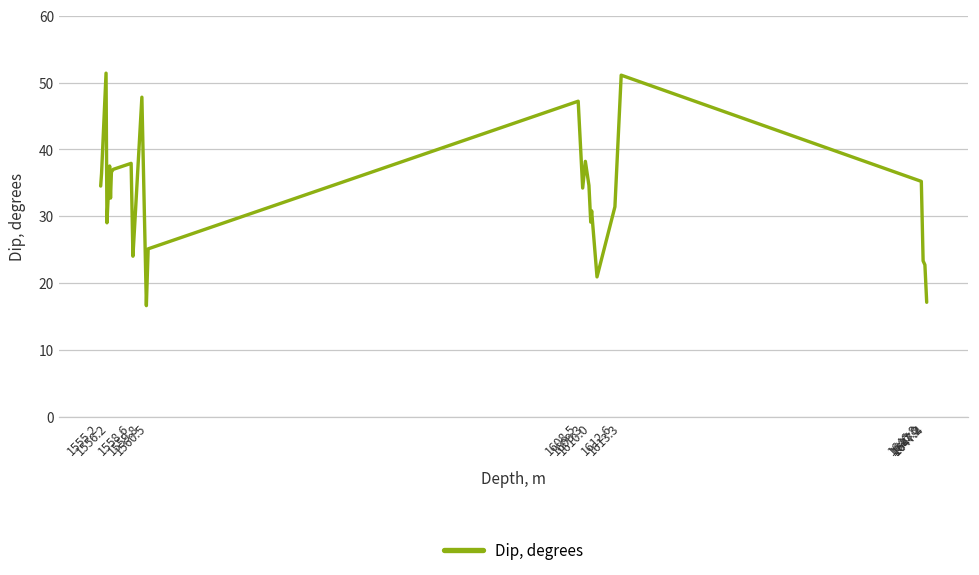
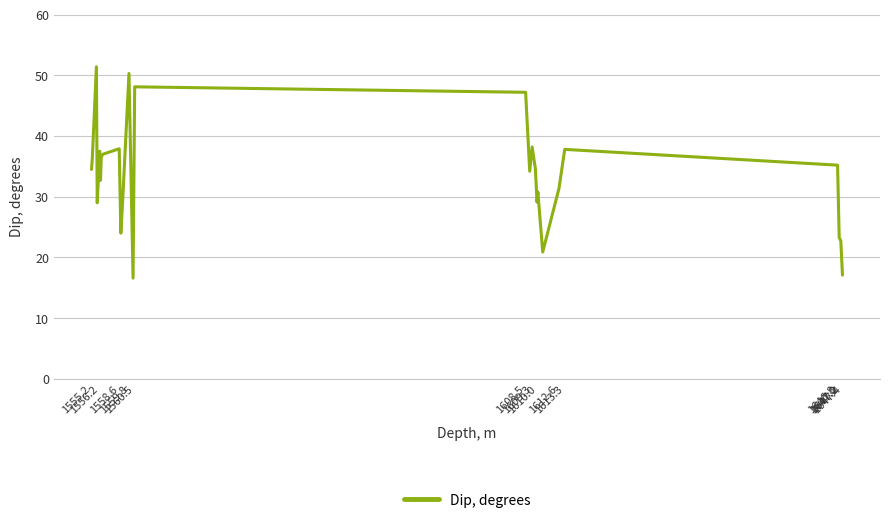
1559.8: 48 -> 50
1560.5: 25 -> 48
1613.3: 51 -> 38
